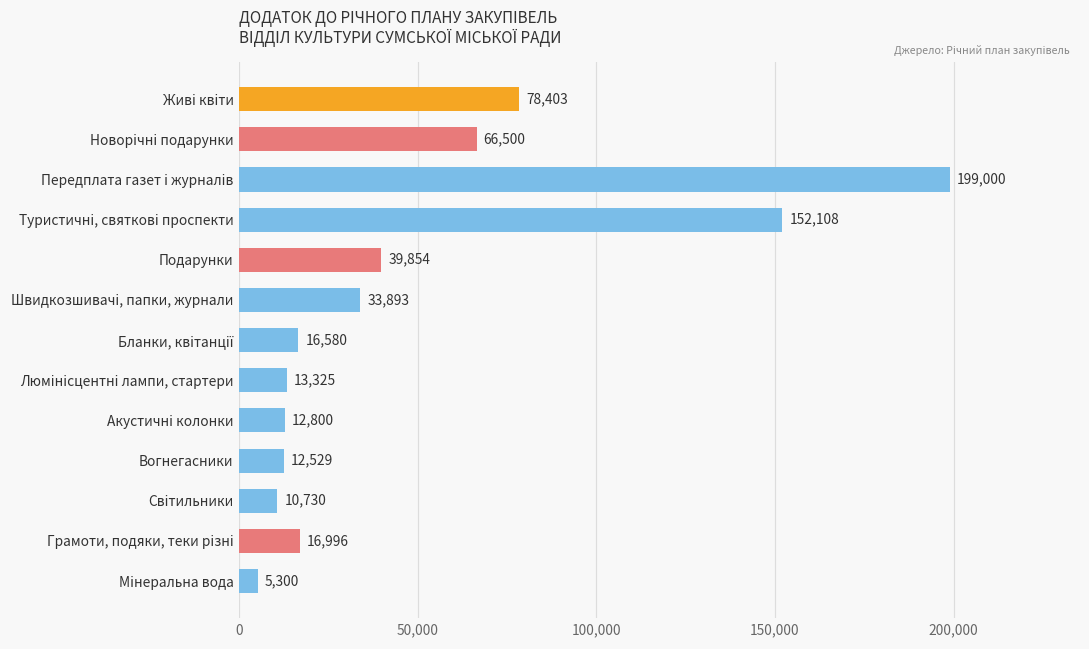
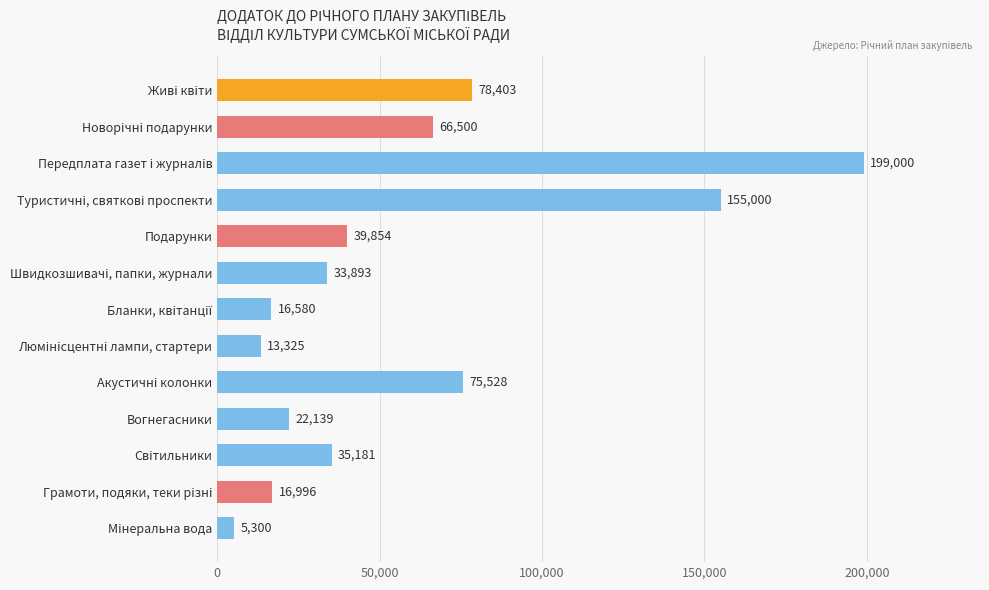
Туристичні, святкові проспекти: 152,108 -> 155,000
Акустичні колонки: 12,800 -> 75,528
Вогнегасники: 12,529 -> 22,139
Світильники: 10,730 -> 35,181
